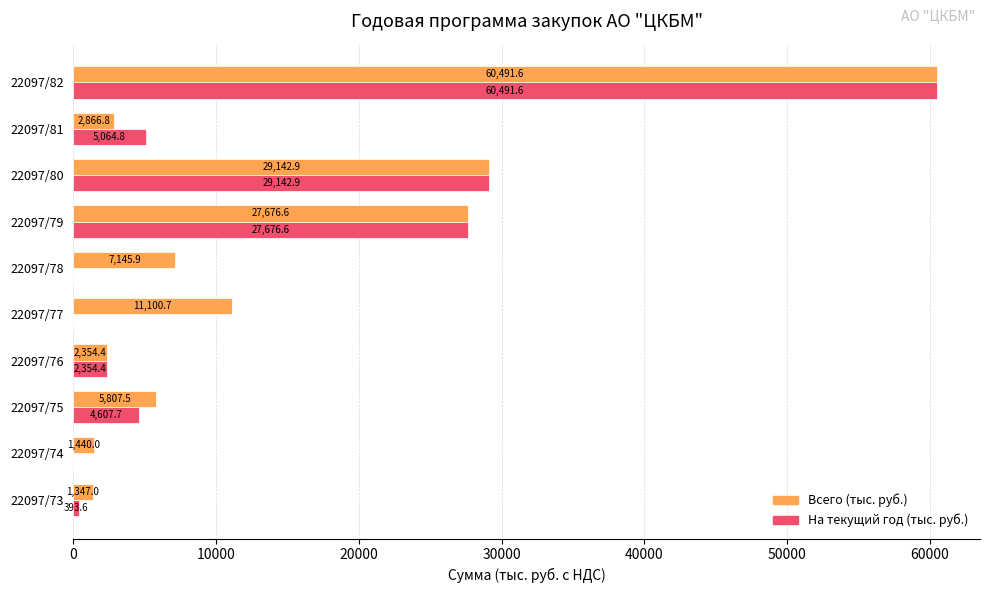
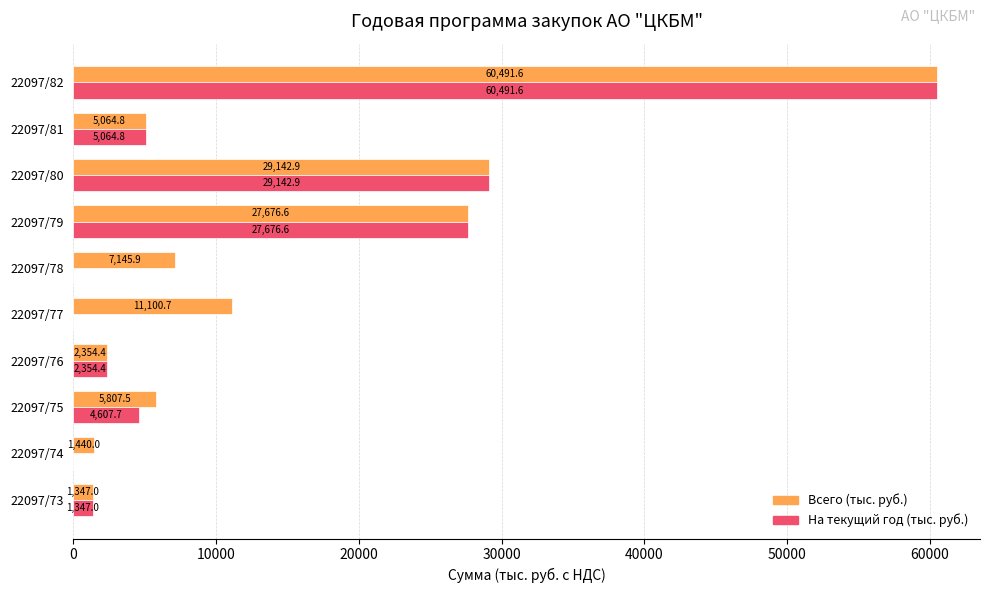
Всего (тыс. руб.), 22097/81: 2,866.8 -> 5,064.8
На текущий год (тыс. руб.), 22097/73: 393.6 -> 1,347.0
